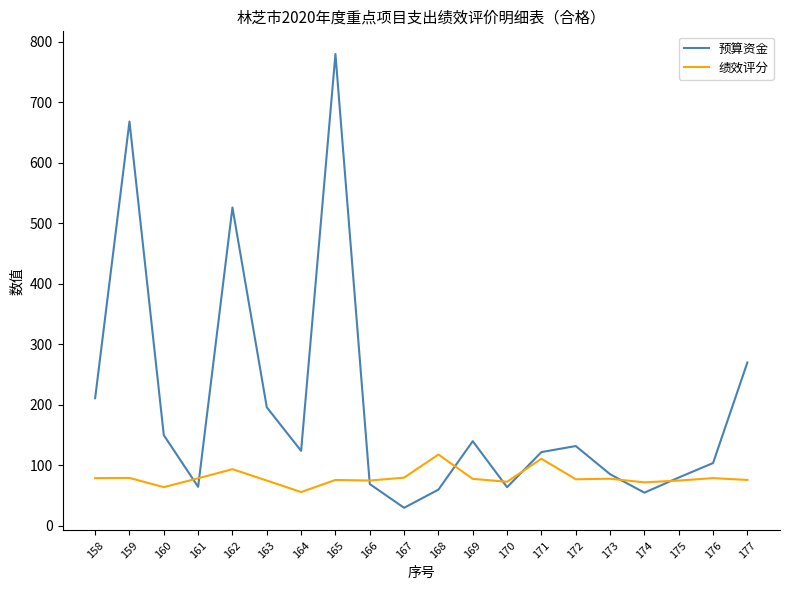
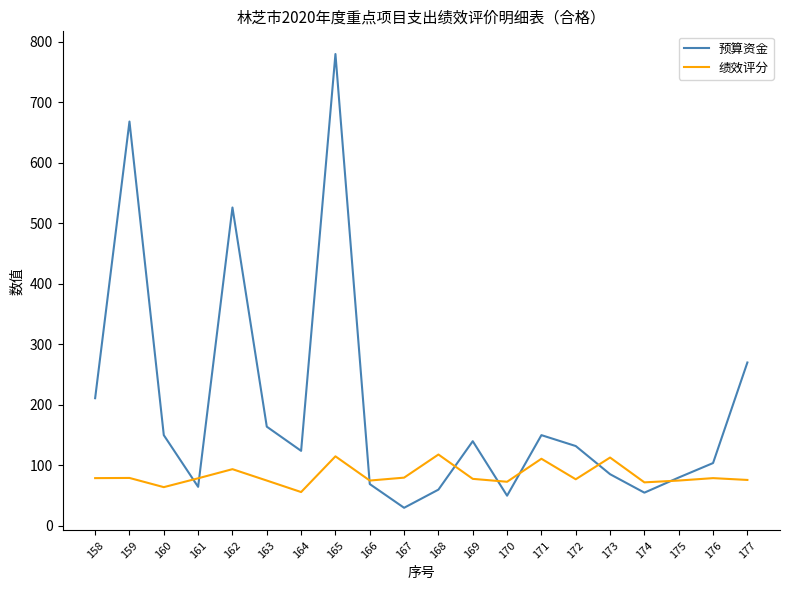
预算资金, 163: 200 -> 160
绩效评分, 165: 80 -> 120
预算资金, 170: 60 -> 50
预算资金, 171: 120 -> 150
绩效评分, 173: 80 -> 110
